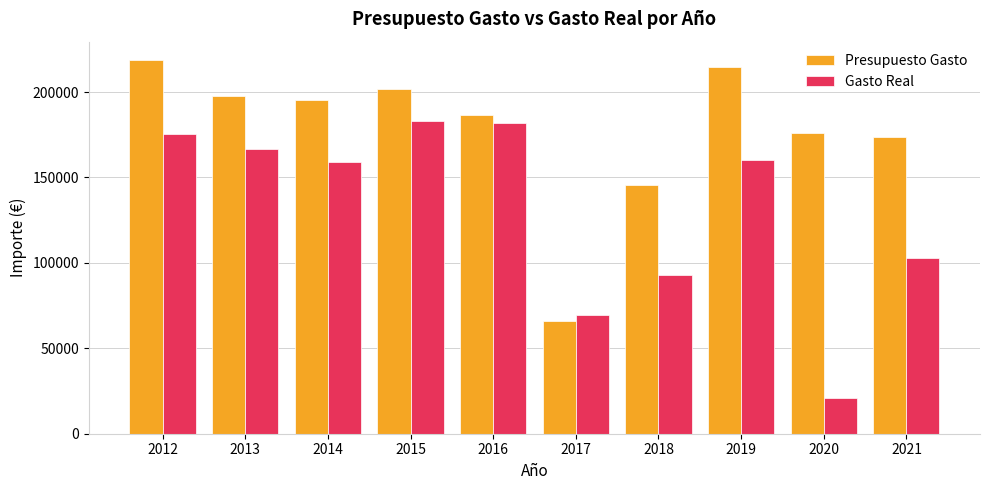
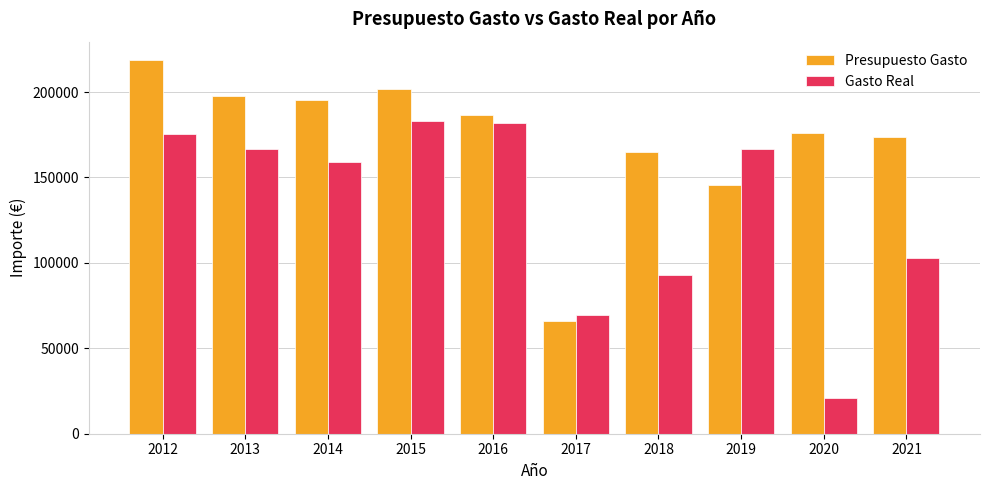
Presupuesto Gasto, 2018: 146000 -> 165000
Presupuesto Gasto, 2019: 215000 -> 146000
Gasto Real, 2019: 160000 -> 166000
